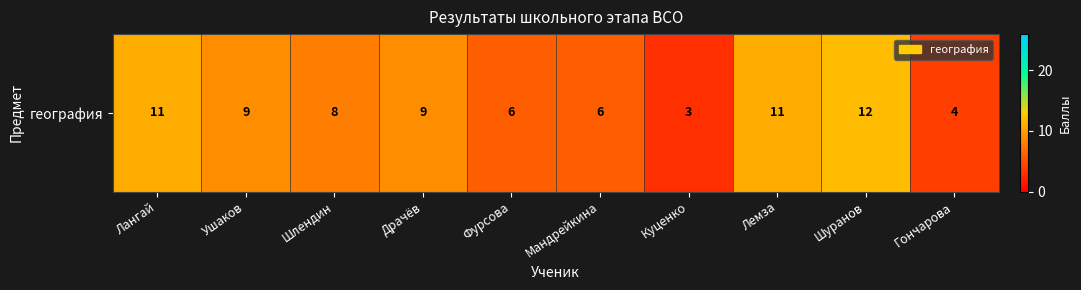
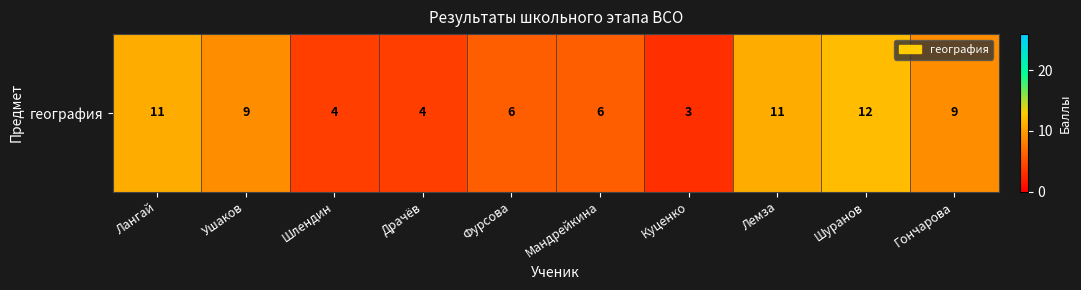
география, Шлендин: 8 -> 4
география, Драчёв: 9 -> 4
география, Гончарова: 4 -> 9
